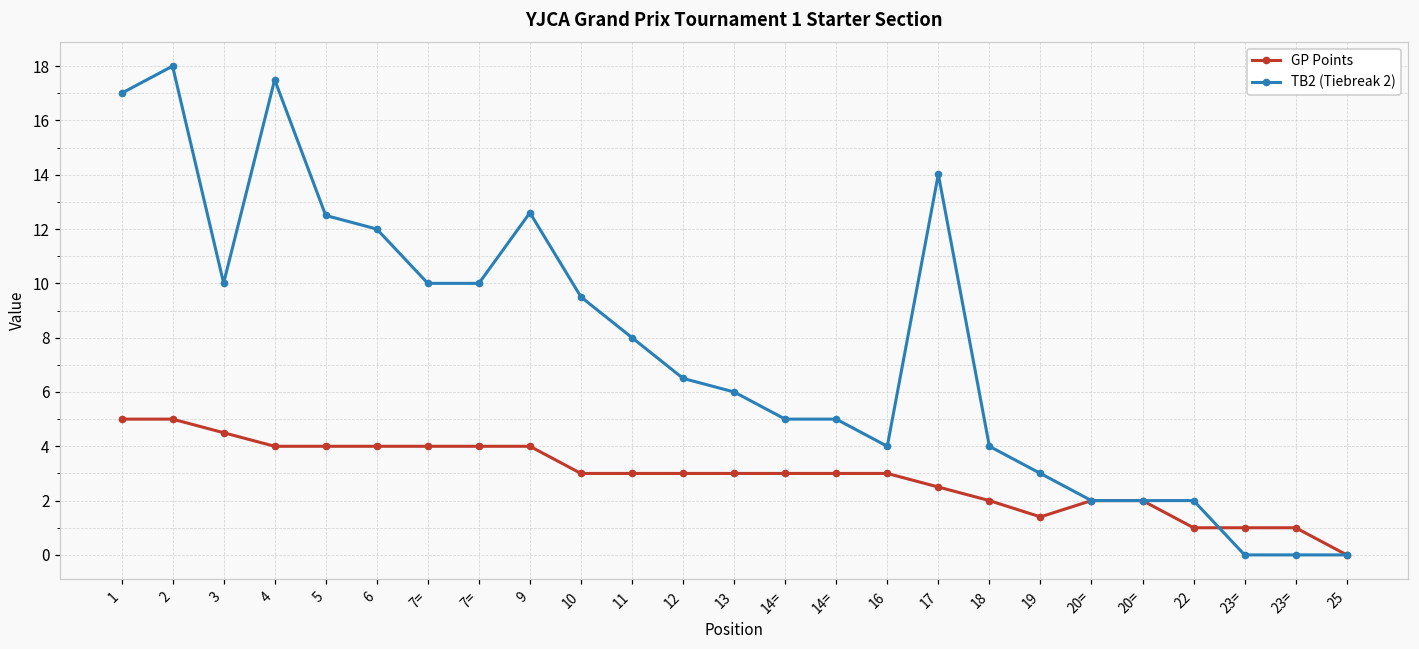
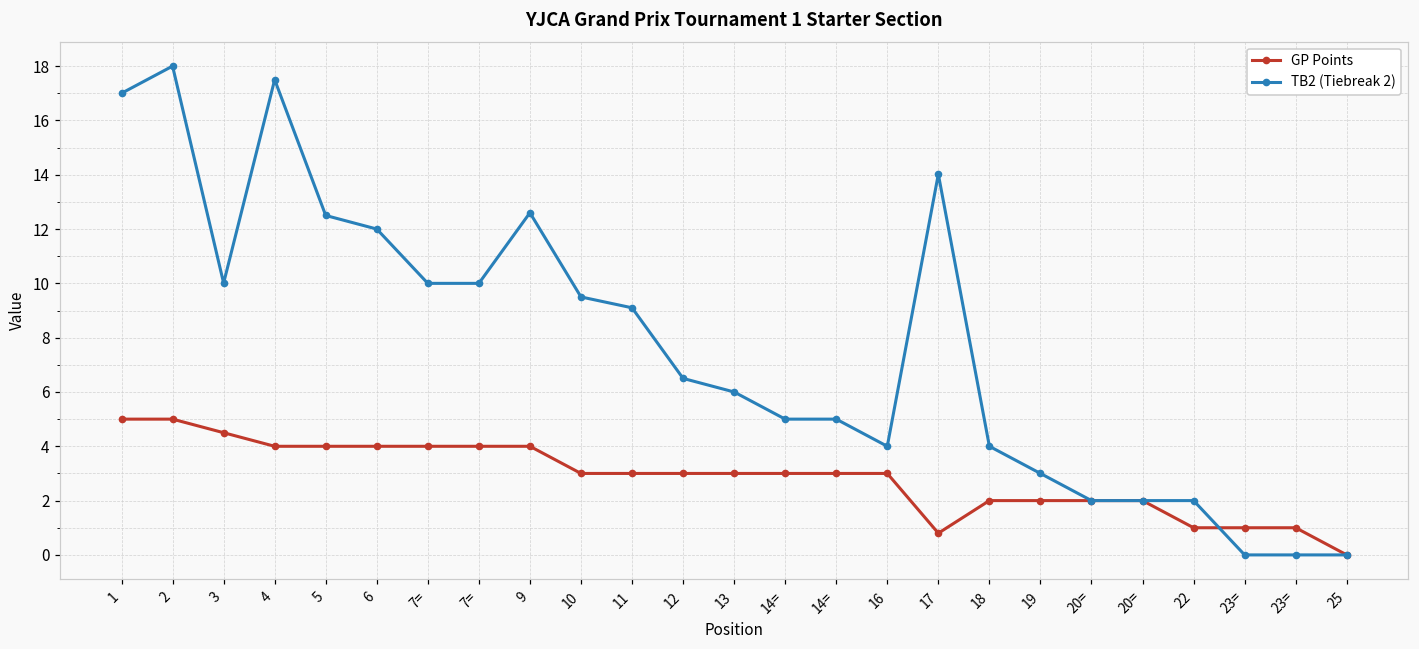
TB2 (Tiebreak 2), 11: 8.0 -> 9.1
GP Points, 17: 2.5 -> 0.8
GP Points, 19: 1.4 -> 2.0
